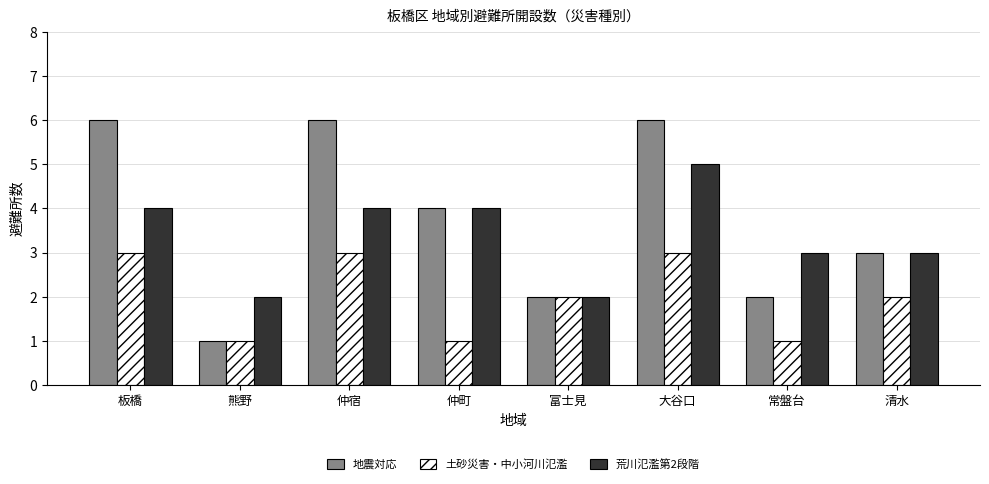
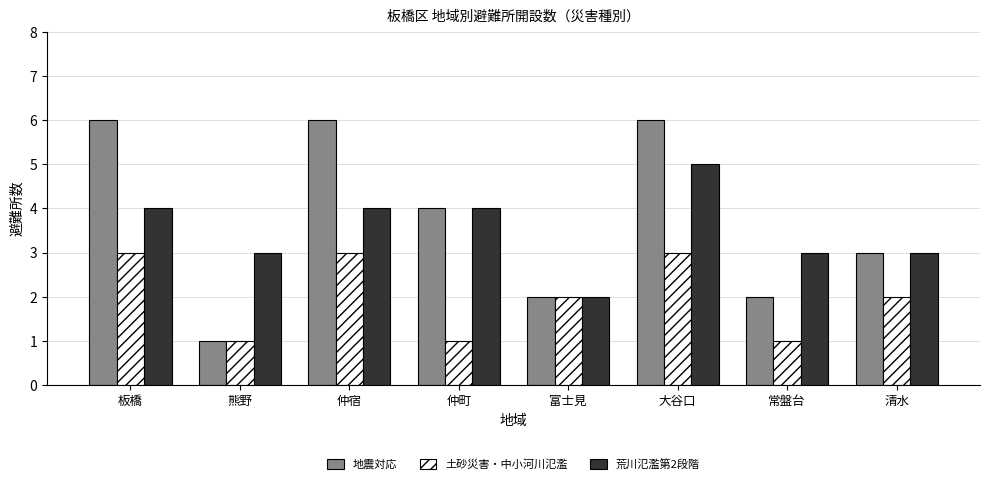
荒川氾濫第2段階, 熊野: 2 -> 3
